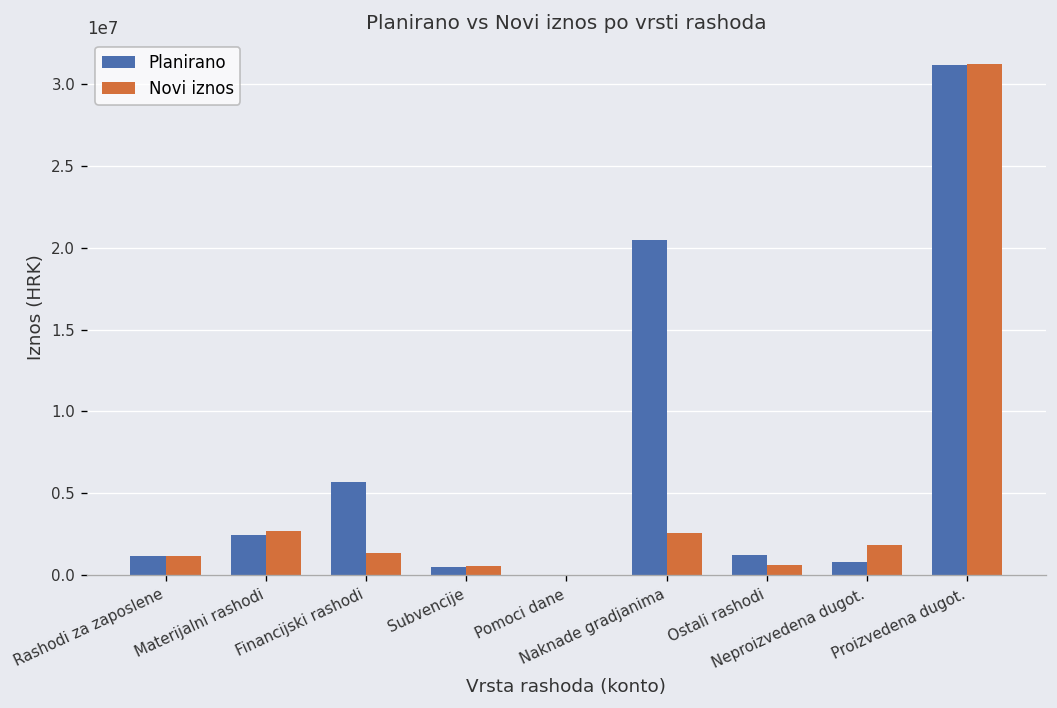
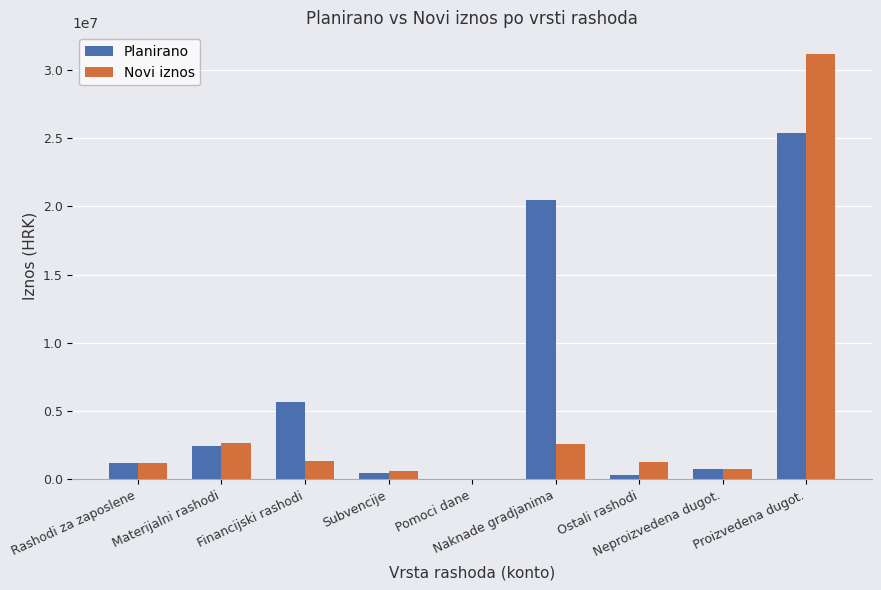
Planirano, Ostali rashodi: 1200000 -> 300000
Novi iznos, Ostali rashodi: 600000 -> 1300000
Novi iznos, Neproizvedena dugot.: 1800000 -> 800000
Planirano, Proizvedena dugot.: 31100000 -> 25400000
